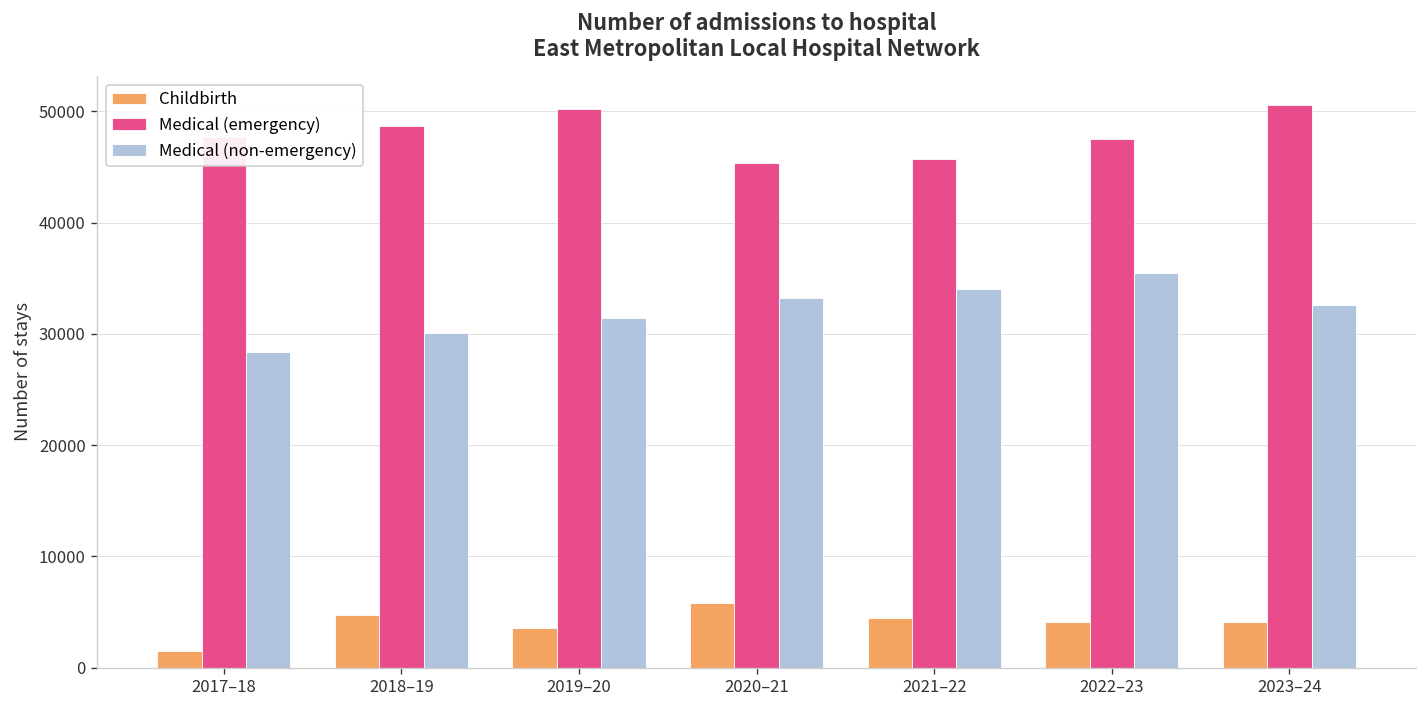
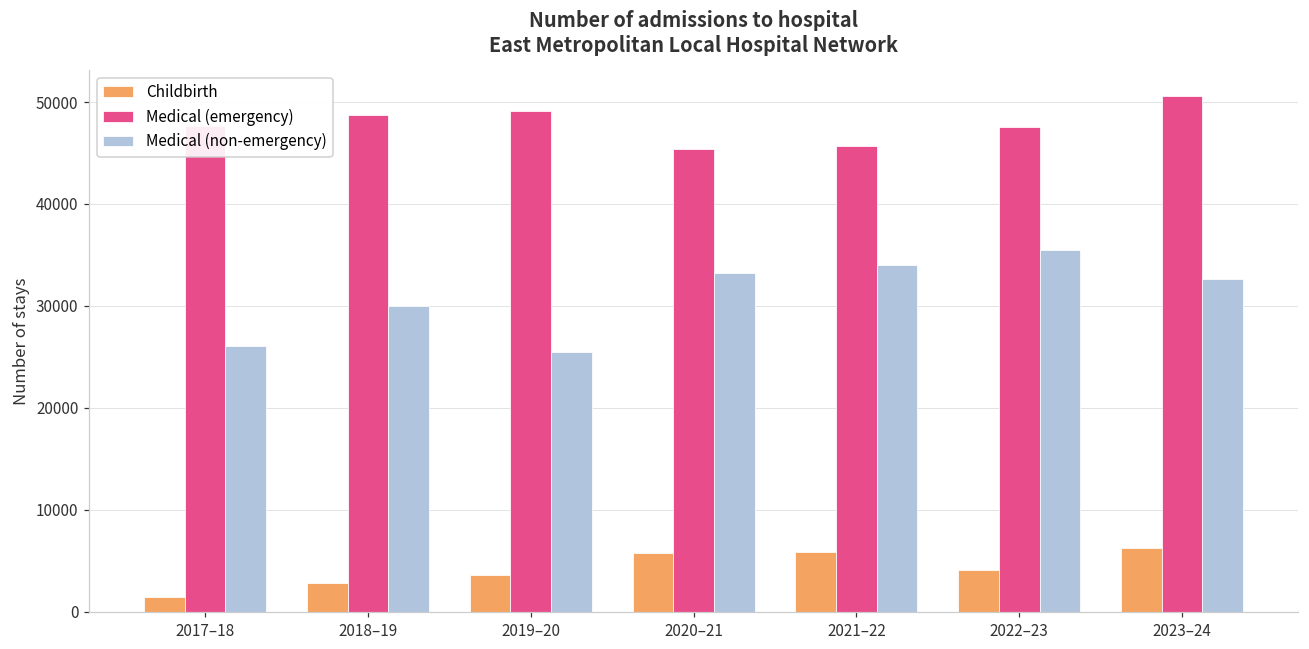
Medical (non-emergency), 2017–18: 28000 -> 26000
Childbirth, 2018–19: 5000 -> 3000
Medical (emergency), 2019–20: 50000 -> 49000
Medical (non-emergency), 2019–20: 31000 -> 25000
Childbirth, 2021–22: 4000 -> 6000
Childbirth, 2023–24: 4000 -> 6000
